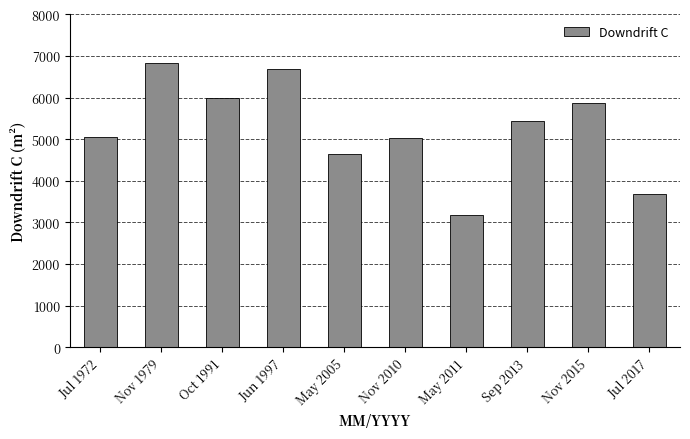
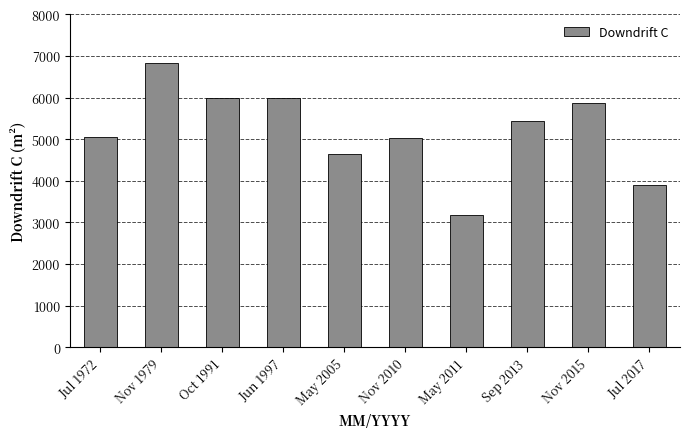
Jun 1997: 6700 -> 6000
Jul 2017: 3700 -> 3900
